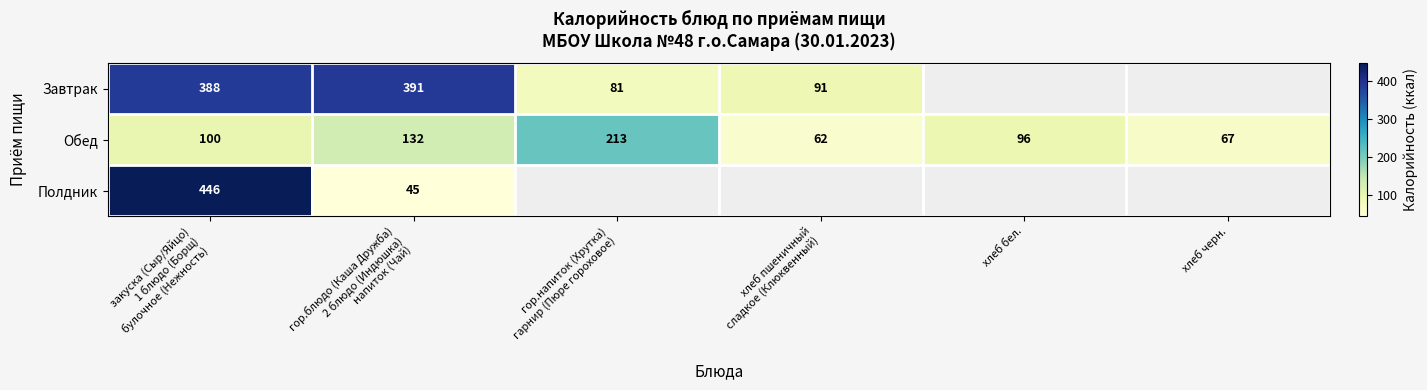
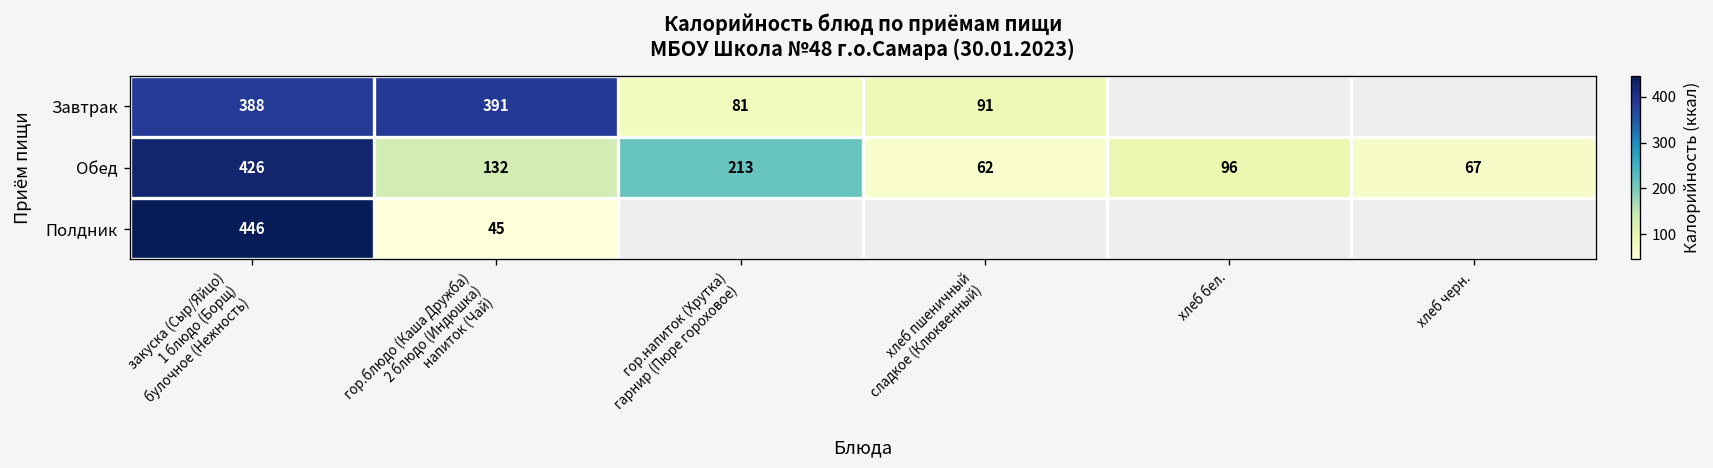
Обед, закуска (Сыр/Яйцо) 1 блюдо (Борщ) булочное (Нежность): 100 -> 426
